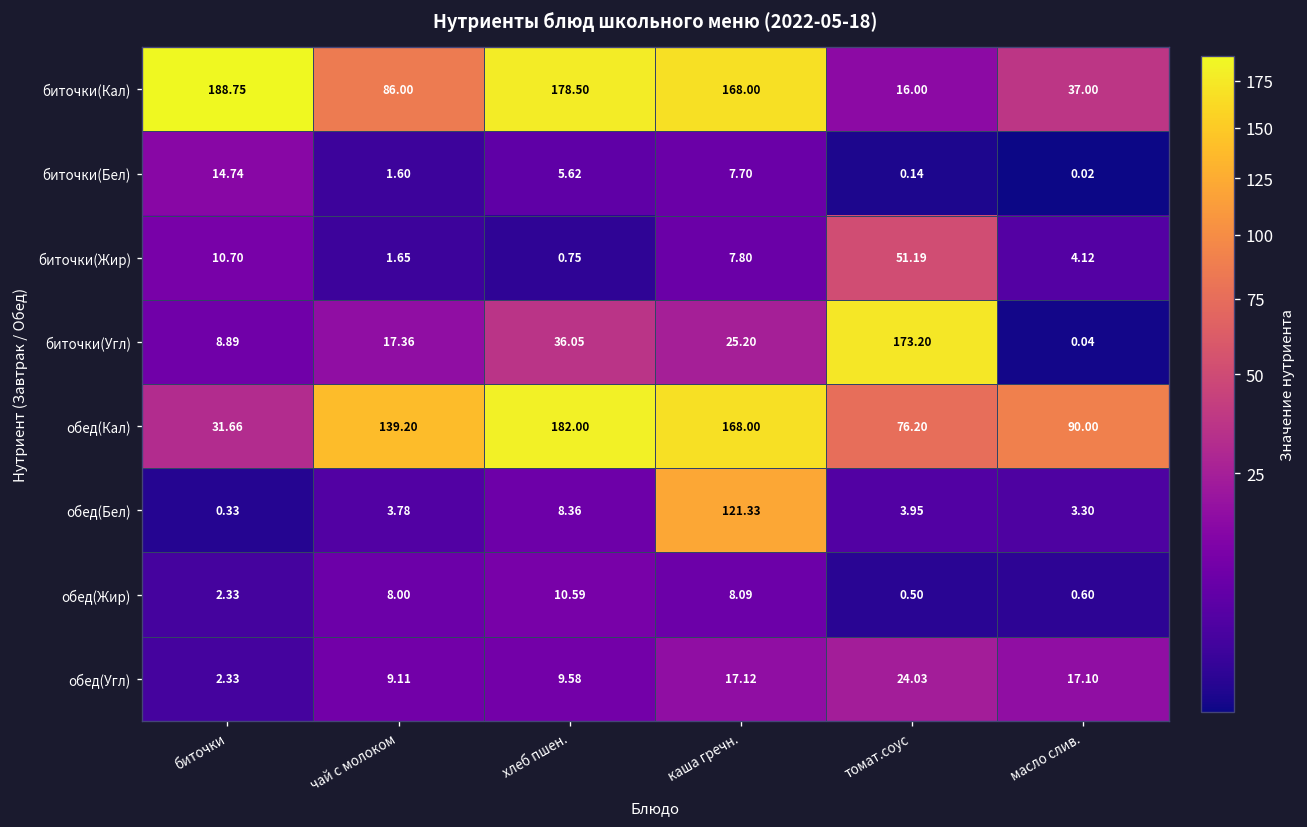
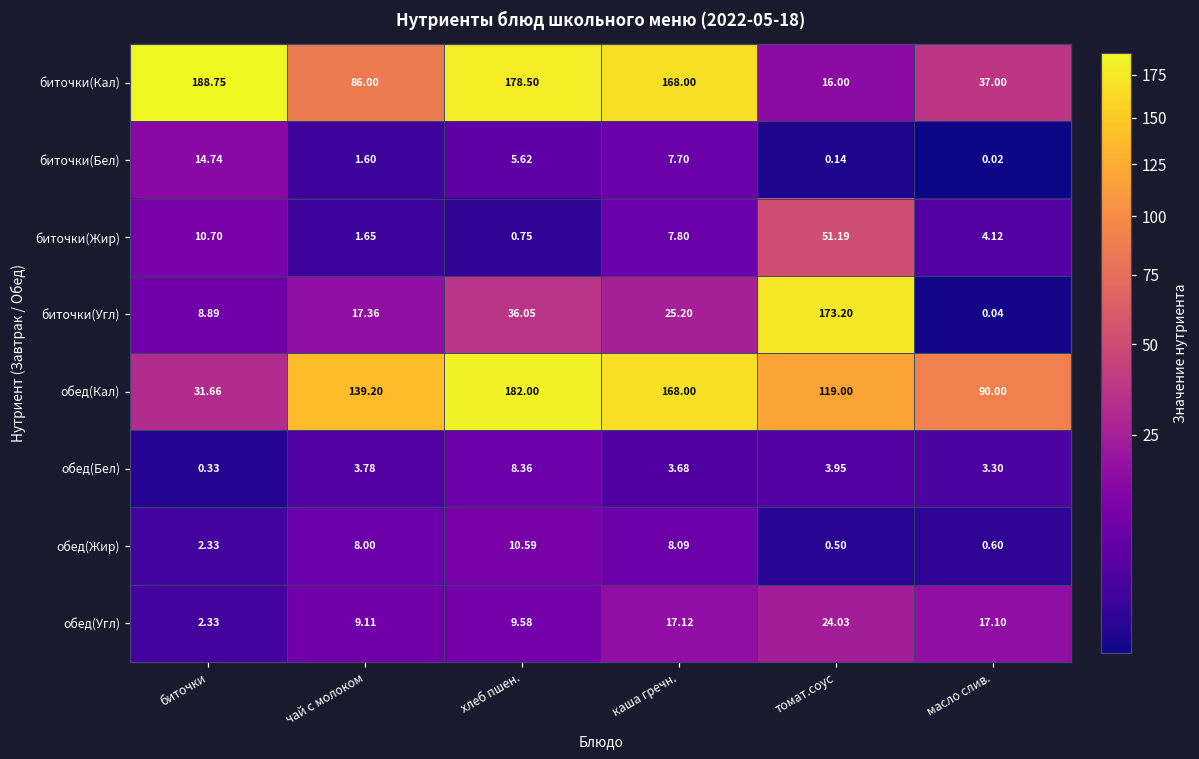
обед(Кал), томат.соус: 76.20 -> 119.00
обед(Бел), каша гречн.: 121.33 -> 3.68
